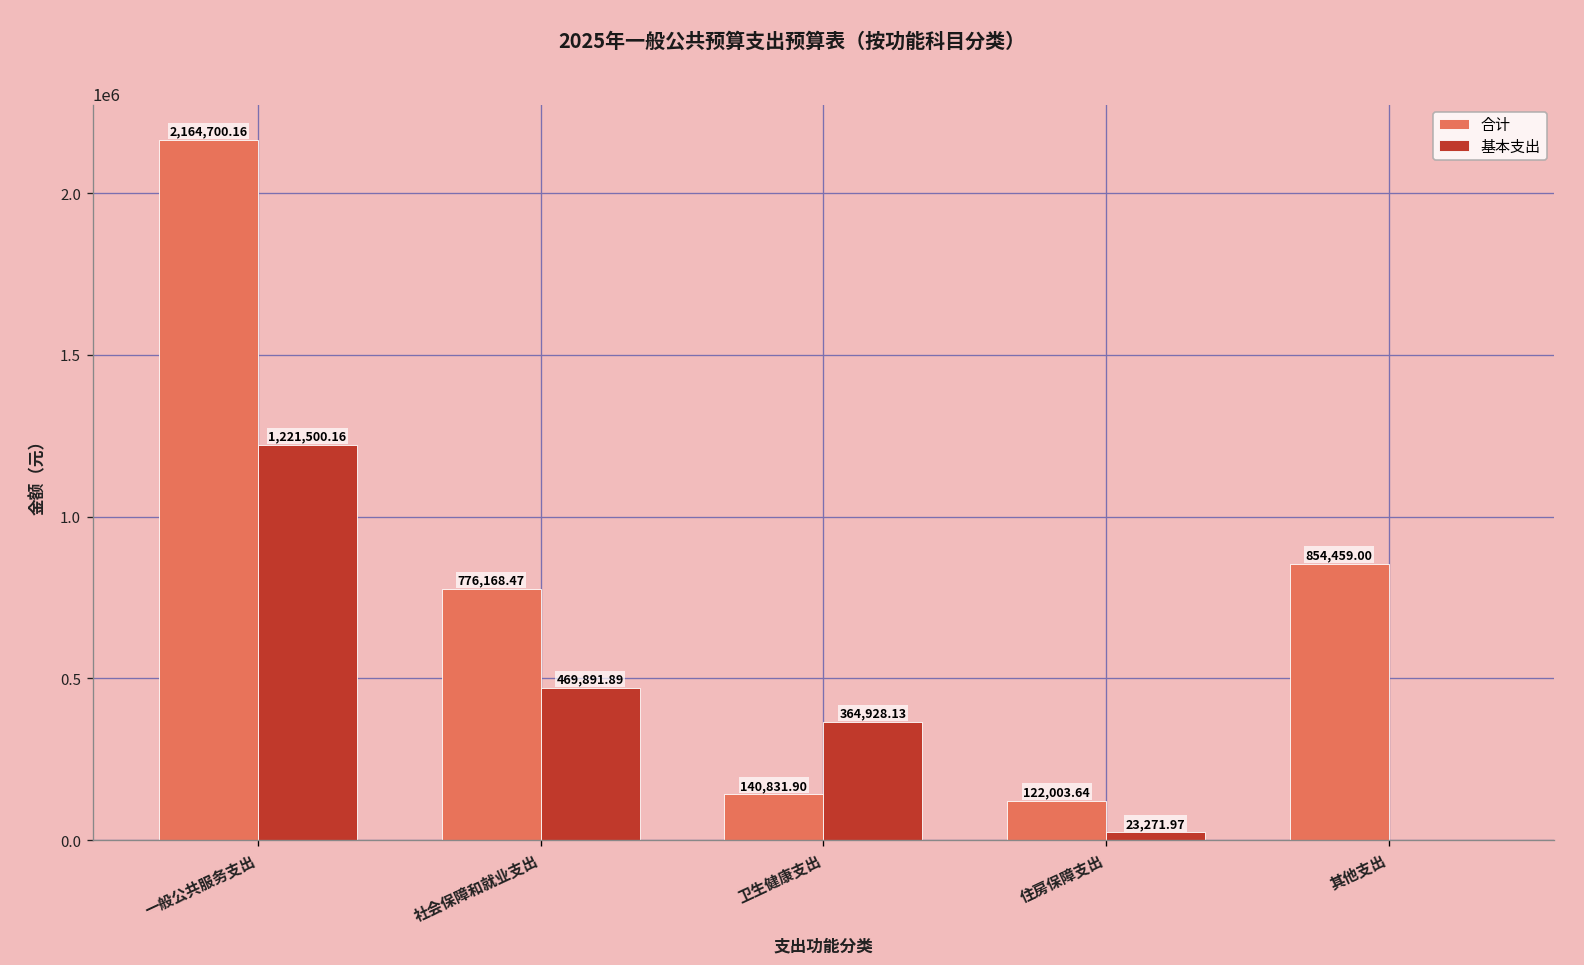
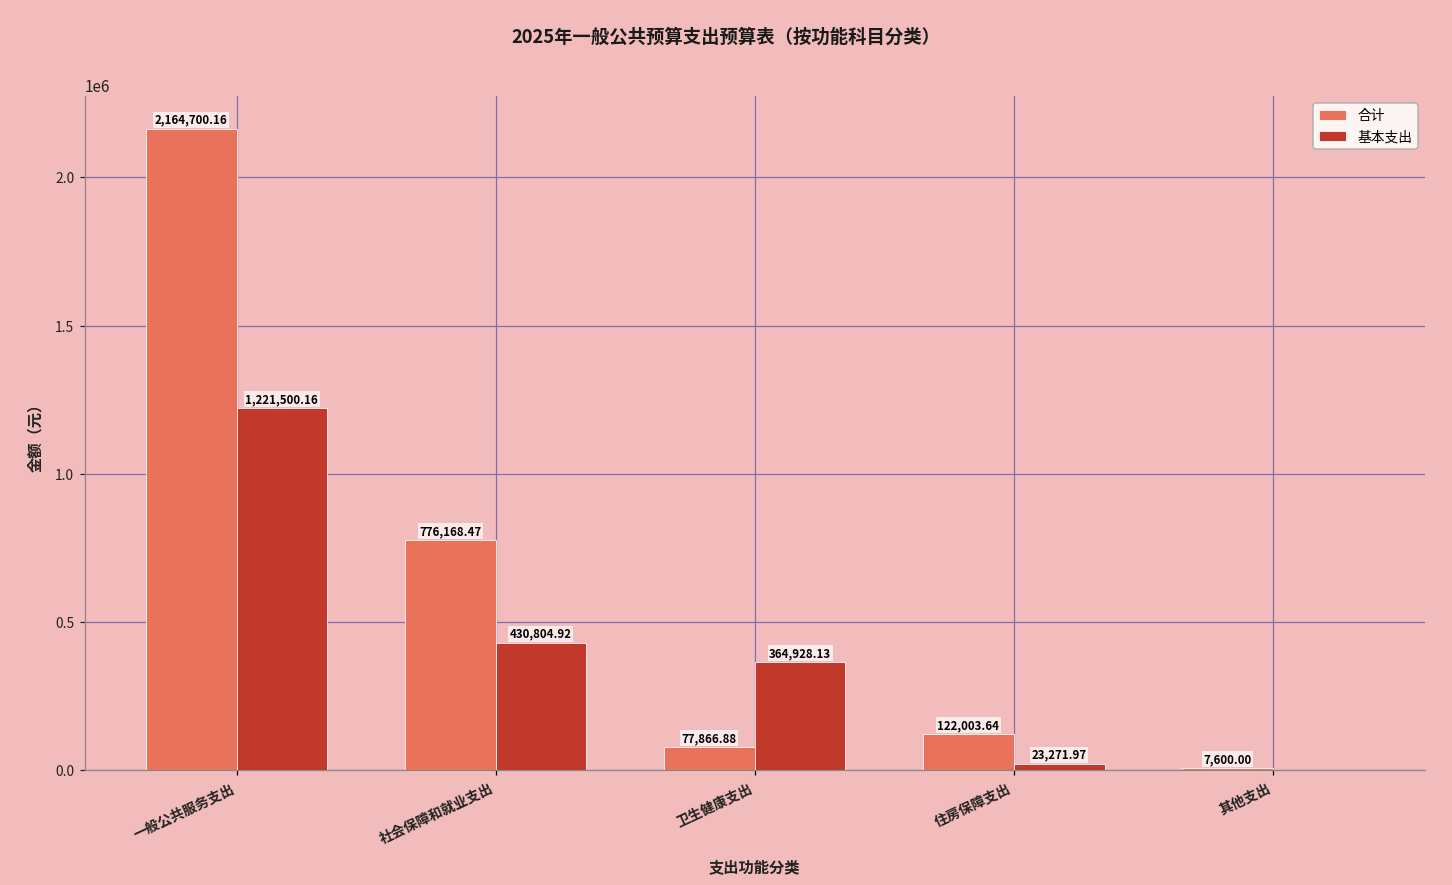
基本支出, 社会保障和就业支出: 469,891.89 -> 430,804.92
合计, 卫生健康支出: 140,831.90 -> 77,866.88
合计, 其他支出: 854,459.00 -> 7,600.00
